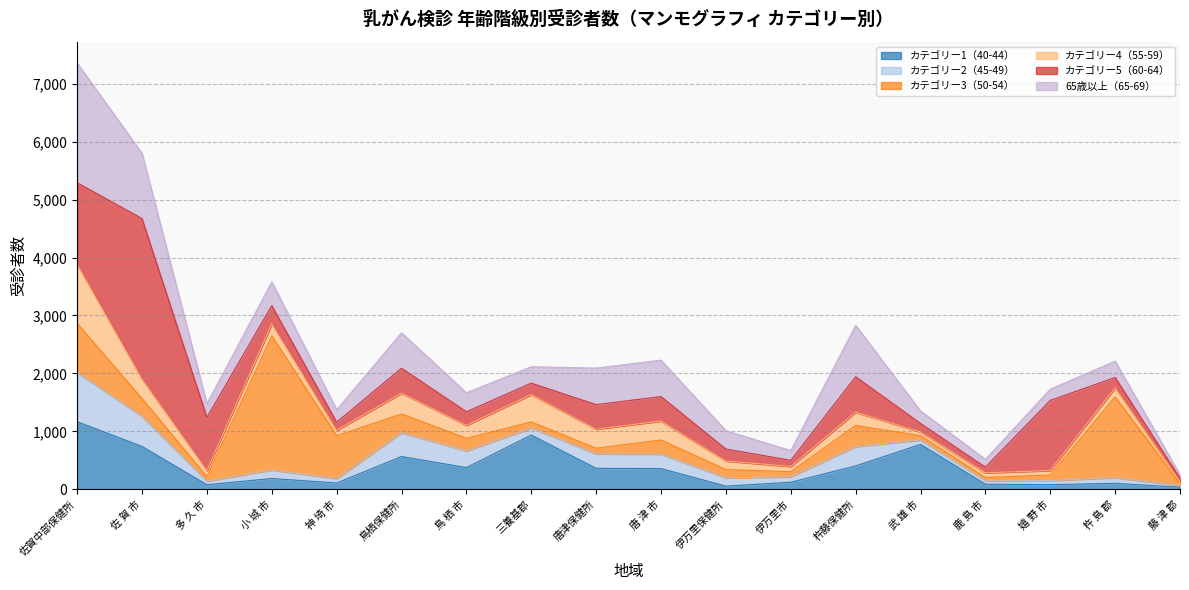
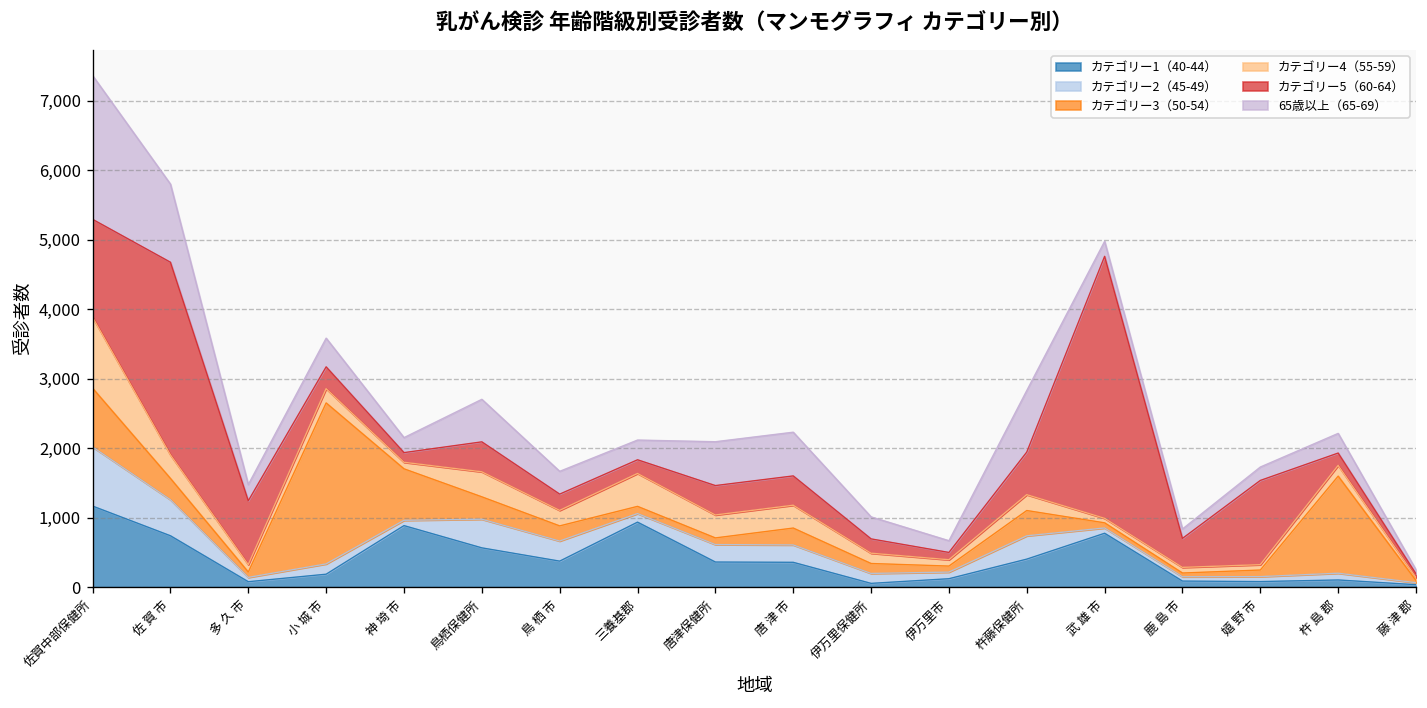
カテゴリー1（40-44）, 神 埼 市: 100 -> 900
カテゴリー5（60-64）, 武 雄 市: 100 -> 3,800
カテゴリー5（60-64）, 鹿 島 市: 100 -> 400
